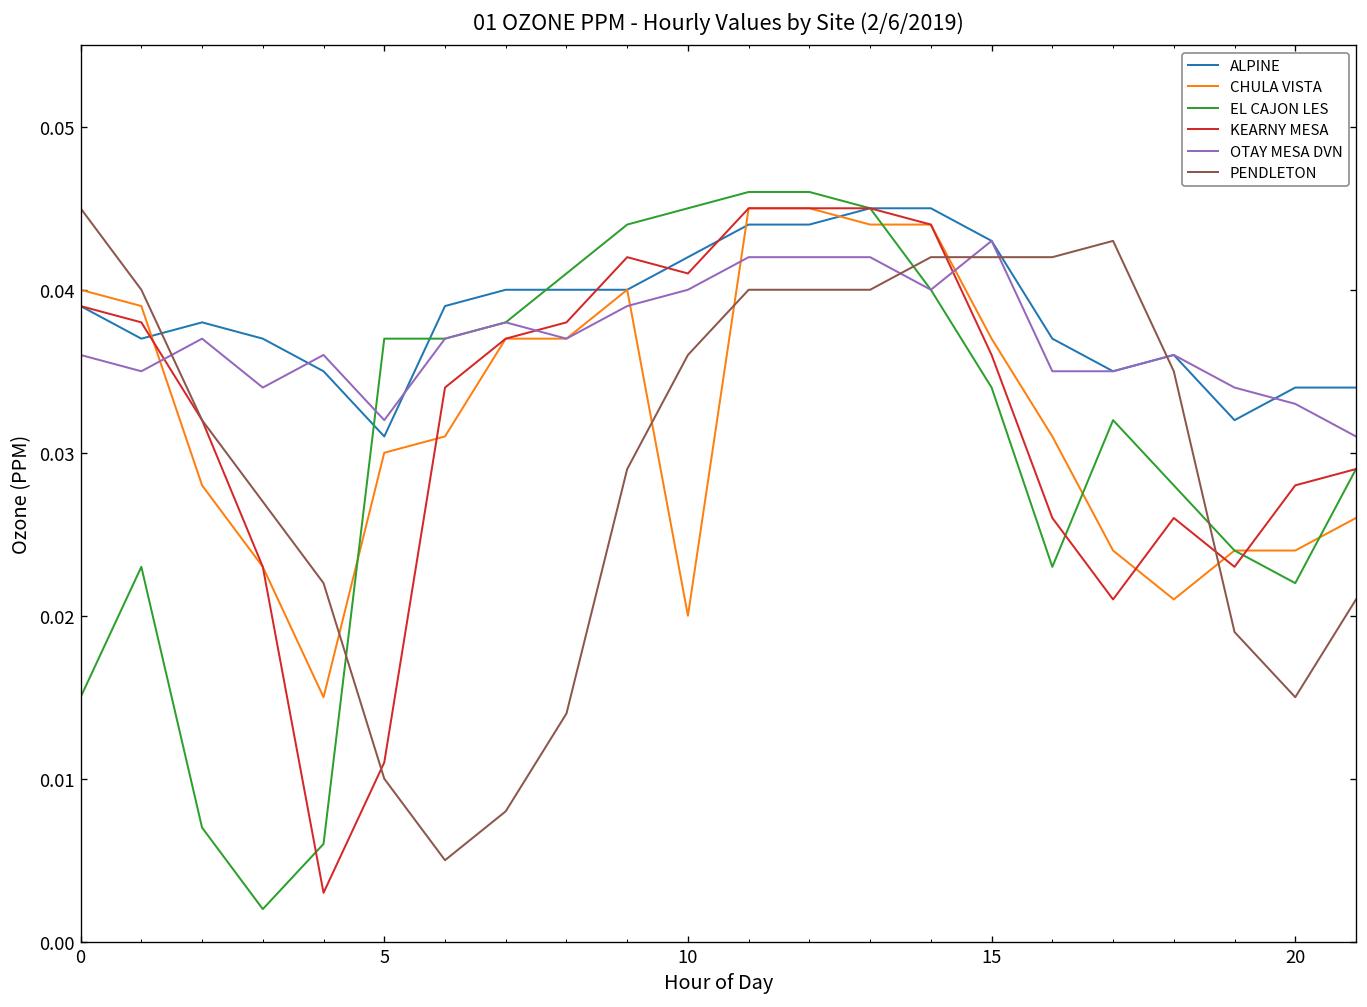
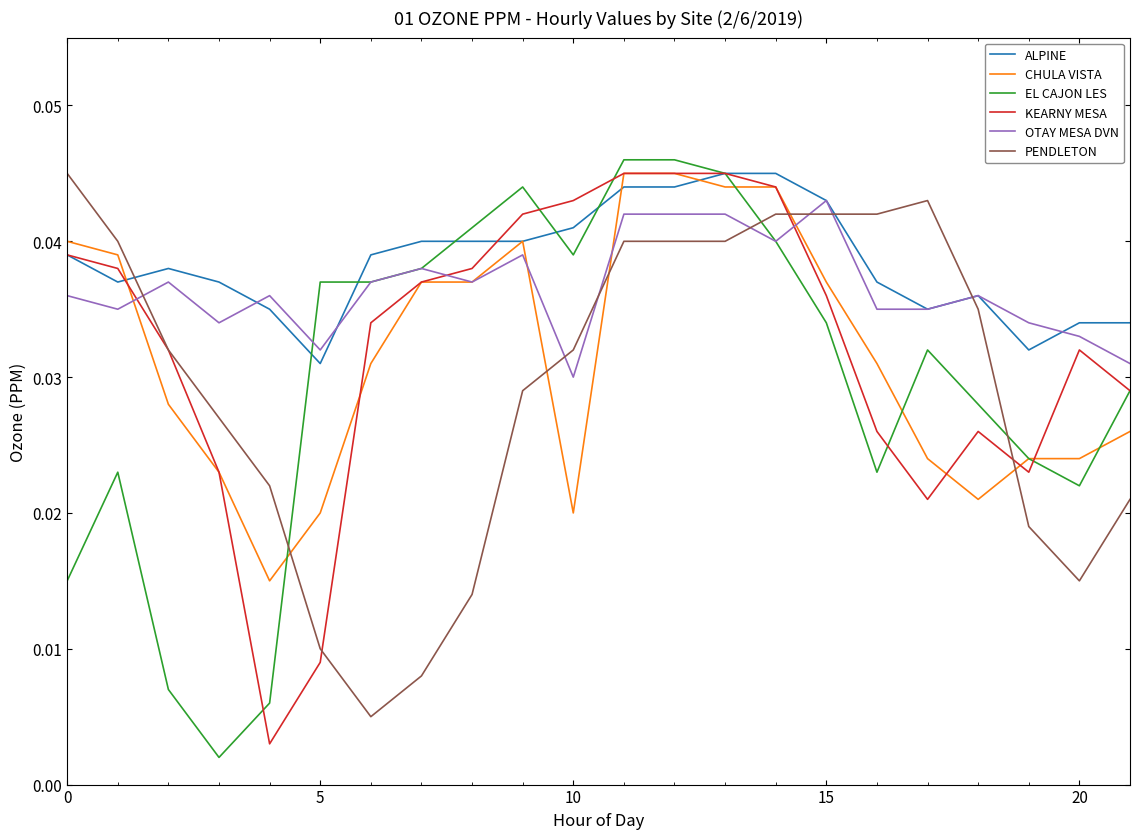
CHULA VISTA, 5: 0.03 -> 0.02
KEARNY MESA, 5: 0.011 -> 0.009
ALPINE, 10: 0.042 -> 0.041
EL CAJON LES, 10: 0.045 -> 0.039
KEARNY MESA, 10: 0.041 -> 0.043
OTAY MESA DVN, 10: 0.04 -> 0.03
PENDLETON, 10: 0.036 -> 0.032
KEARNY MESA, 20: 0.028 -> 0.032
